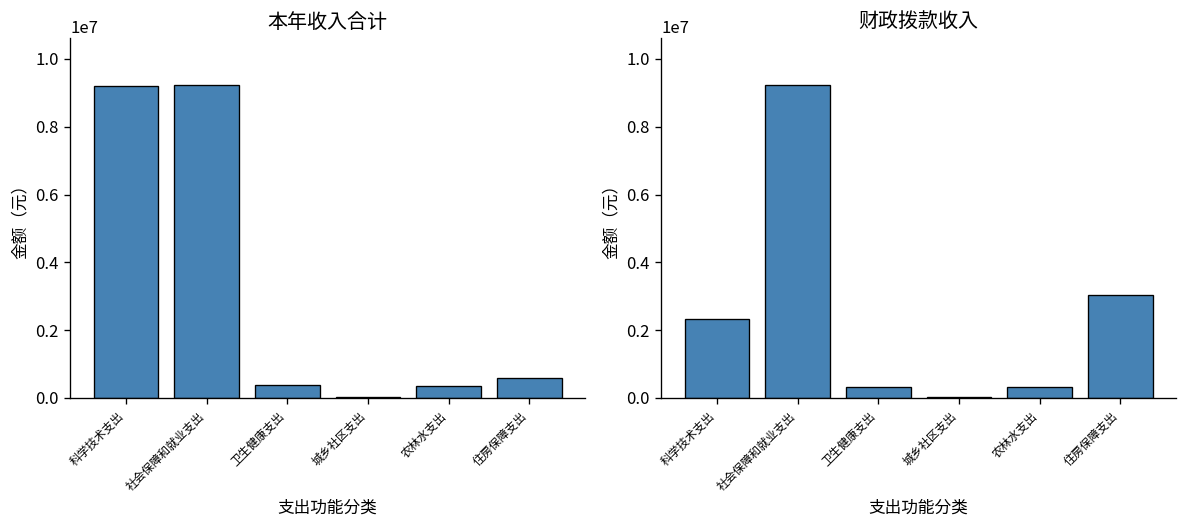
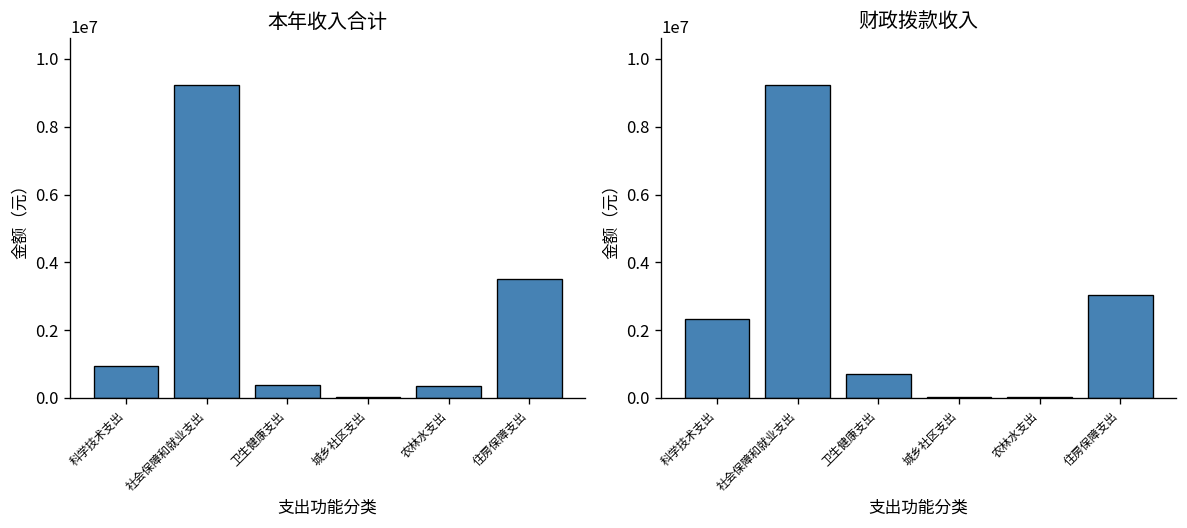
本年收入合计, 科学技术支出: 9200000 -> 1000000
本年收入合计, 住房保障支出: 600000 -> 3500000
财政拨款收入, 卫生健康支出: 300000 -> 700000
财政拨款收入, 农林水支出: 300000 -> 0
